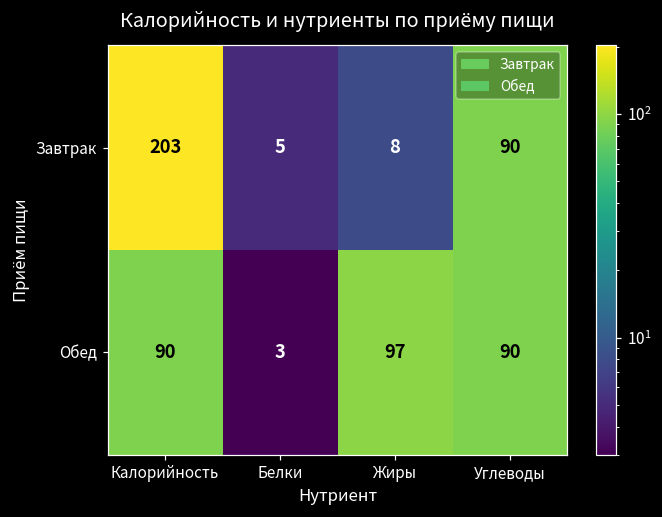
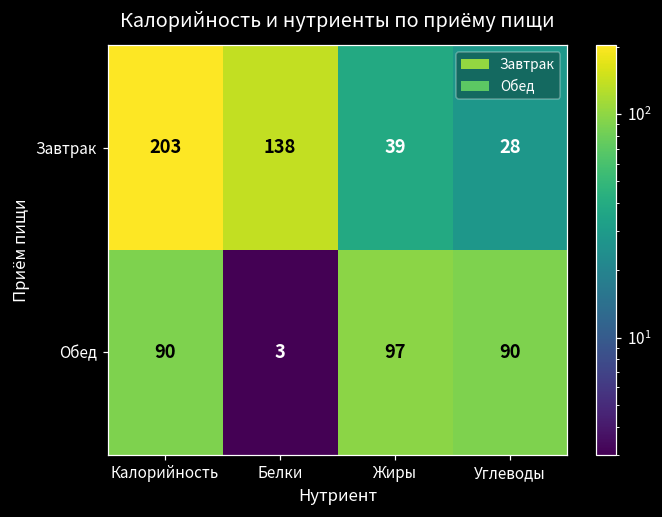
Завтрак, Белки: 5 -> 138
Завтрак, Жиры: 8 -> 39
Завтрак, Углеводы: 90 -> 28
